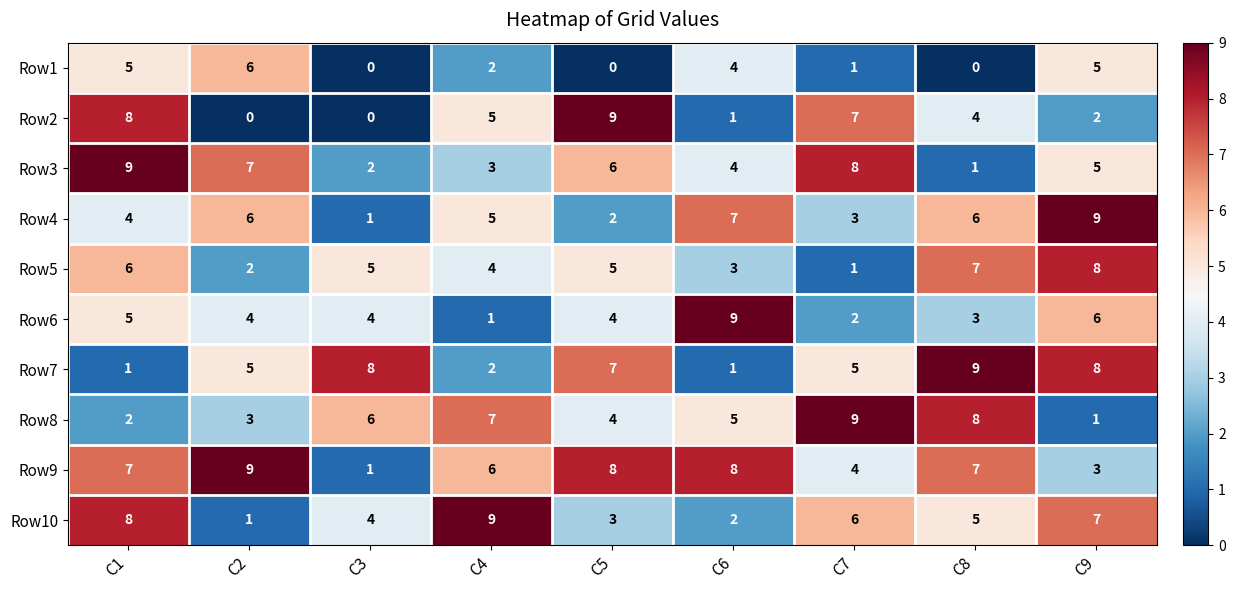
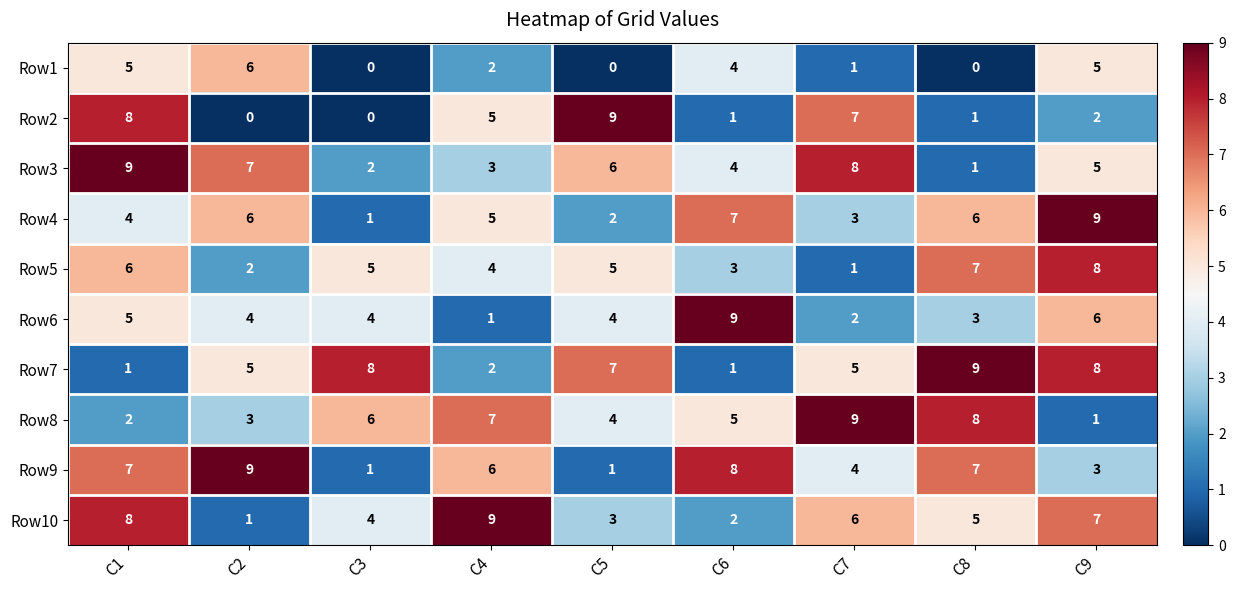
Row2, C8: 4 -> 1
Row9, C5: 8 -> 1
